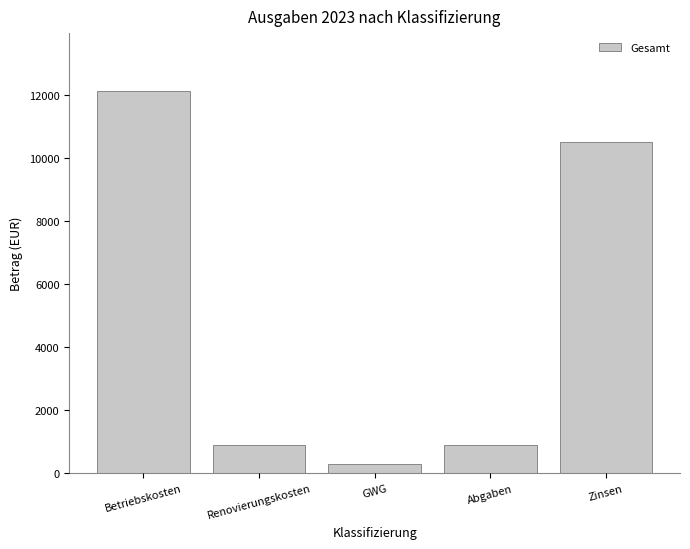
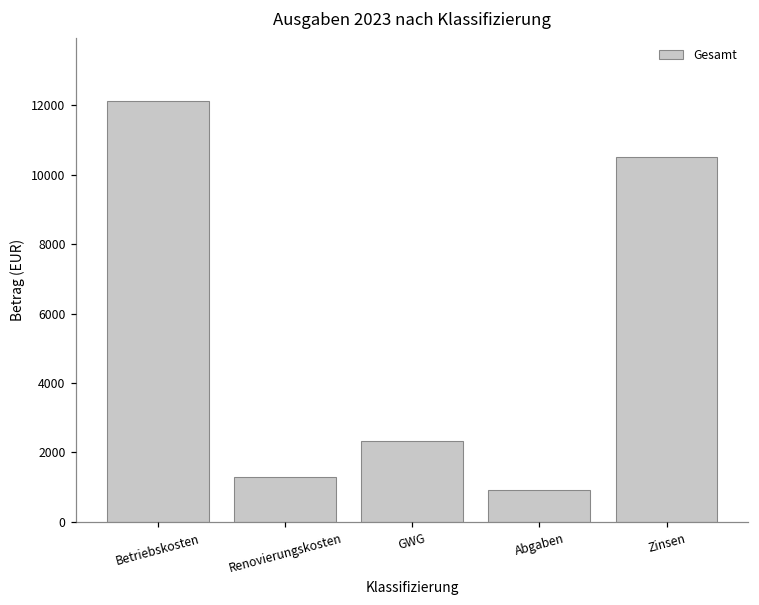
Renovierungskosten: 900 -> 1300
GWG: 300 -> 2300
